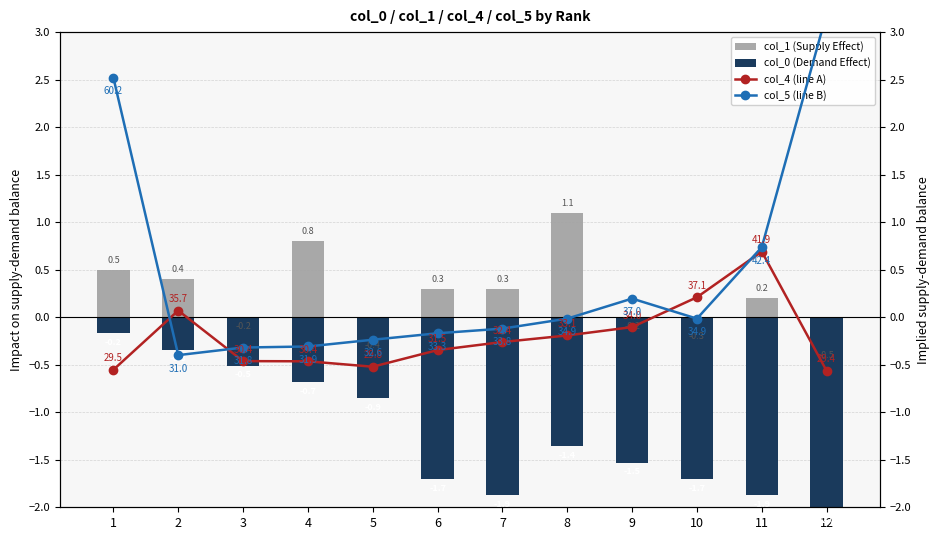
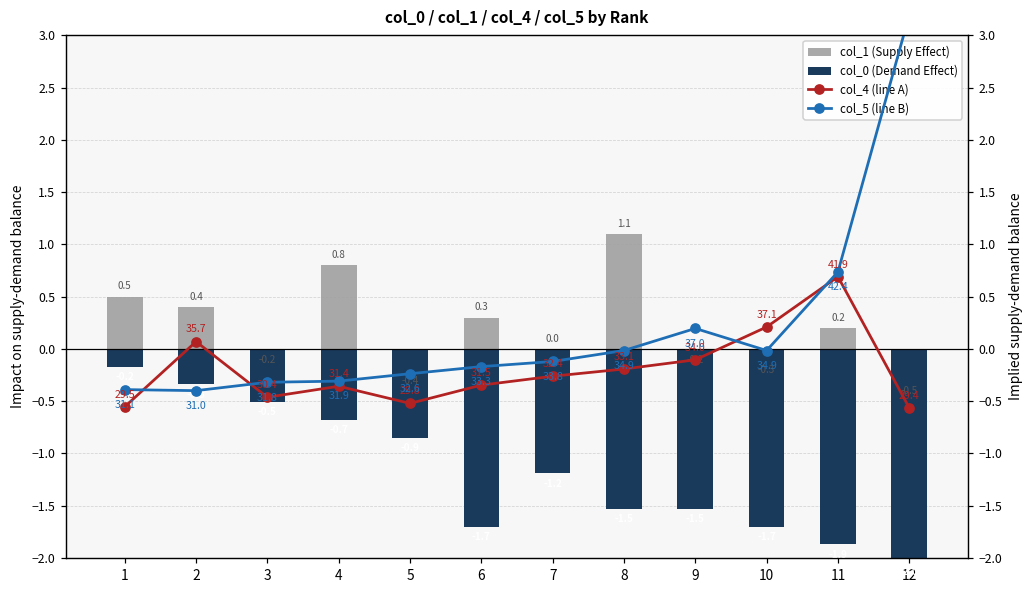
col_1 (Supply Effect), 7: 0.3 -> 0.0
col_0 (Demand Effect), 7: -1.9 -> -1.2
col_0 (Demand Effect), 8: -1.4 -> -1.5
col_5 (line B), 1: 60.2 -> 31.1
col_4 (line A), 4: 30.4 -> 31.4
